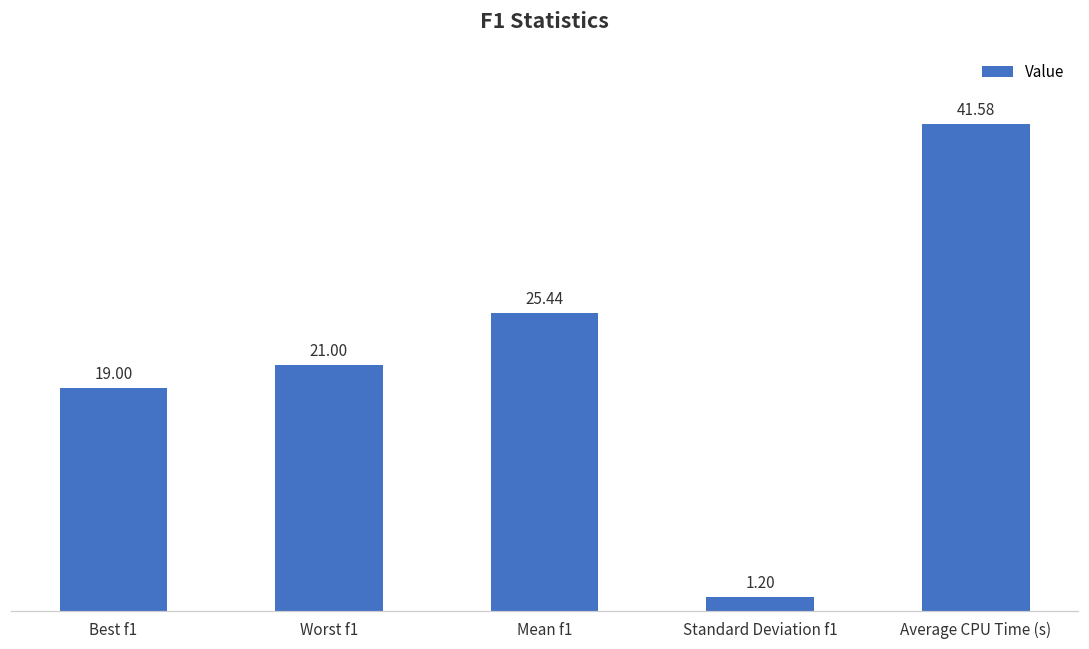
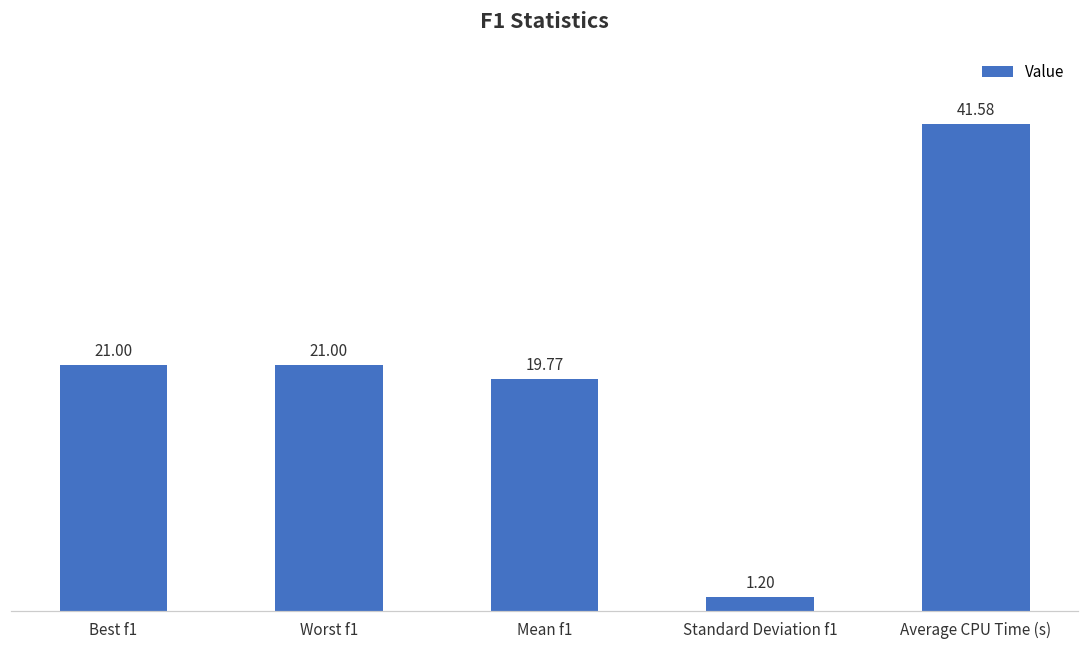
Best f1: 19.00 -> 21.00
Mean f1: 25.44 -> 19.77
